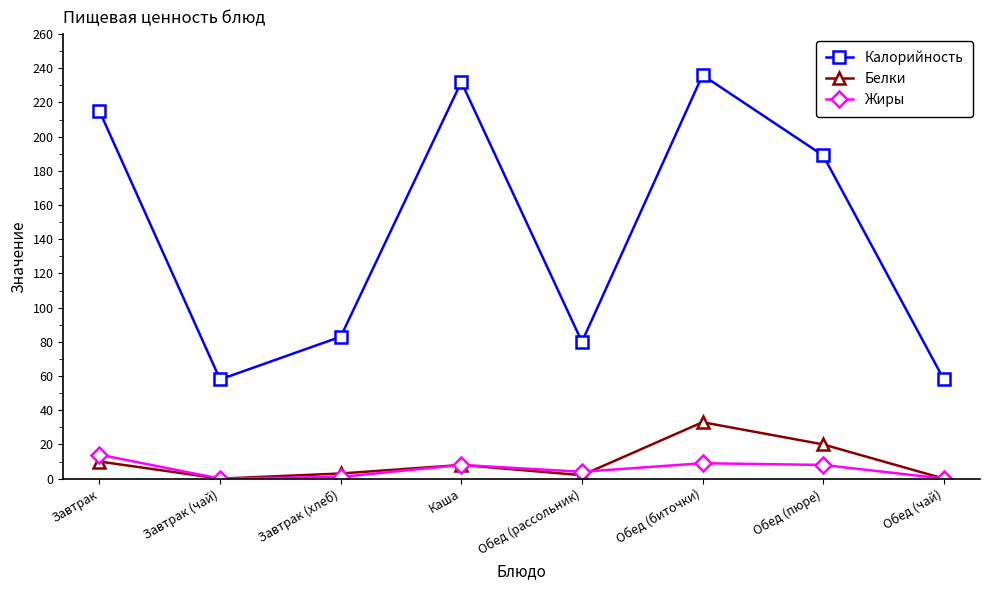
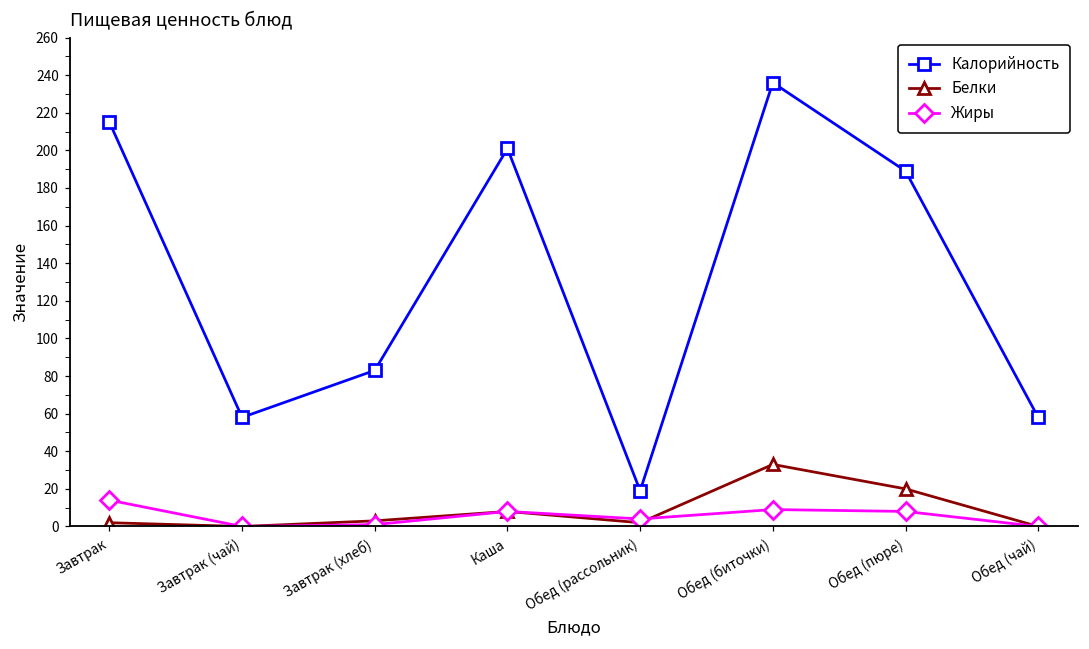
Белки, Завтрак: 10 -> 2
Калорийность, Каша: 232 -> 201
Калорийность, Обед (рассольник): 80 -> 19
